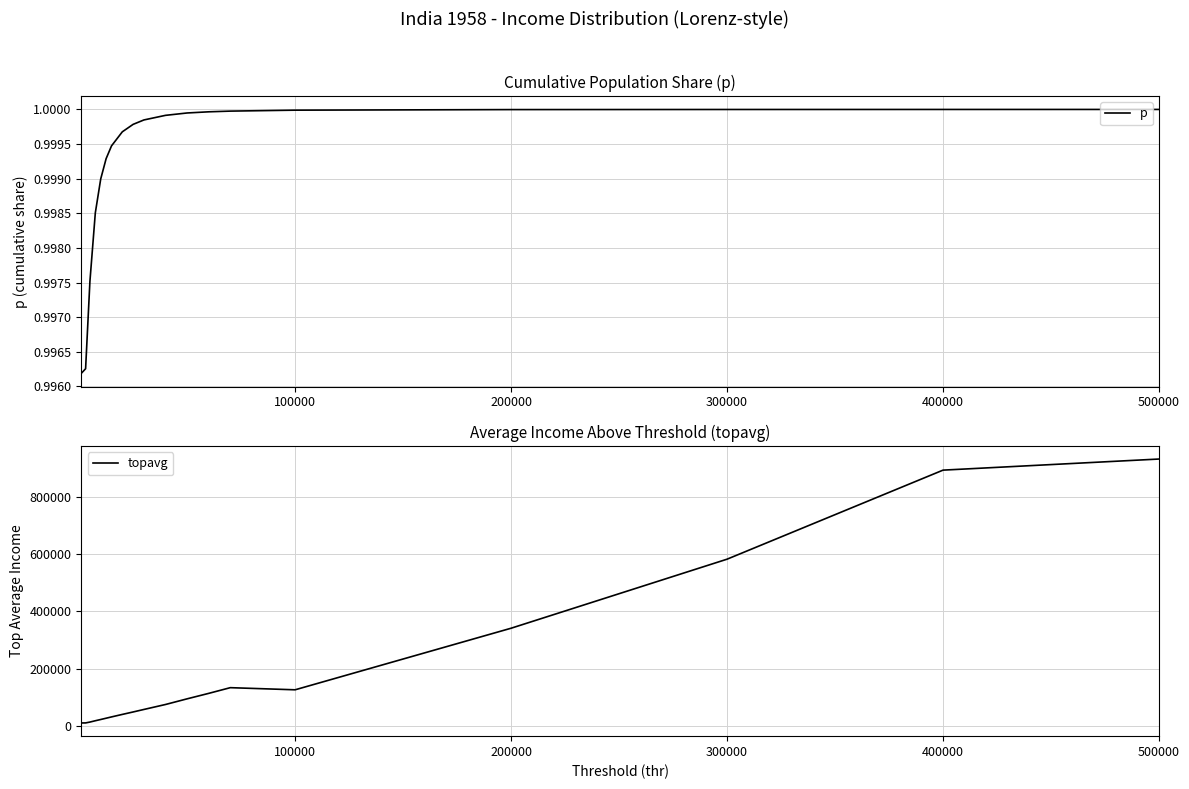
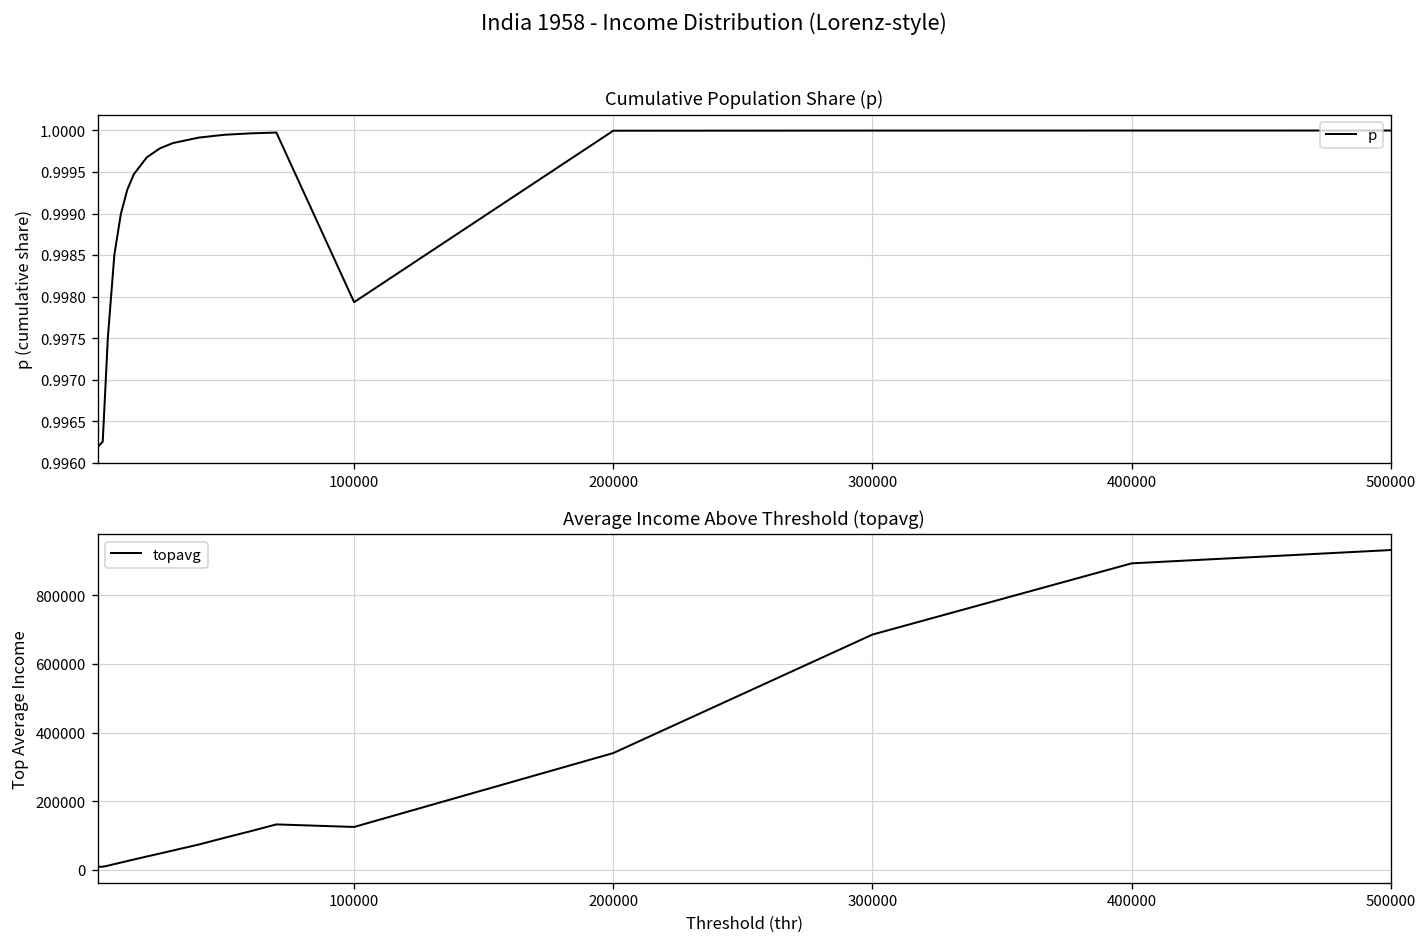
Cumulative Population Share (p), 100000: 1.0000 -> 0.9979
Average Income Above Threshold (topavg), 300000: 580000 -> 690000
